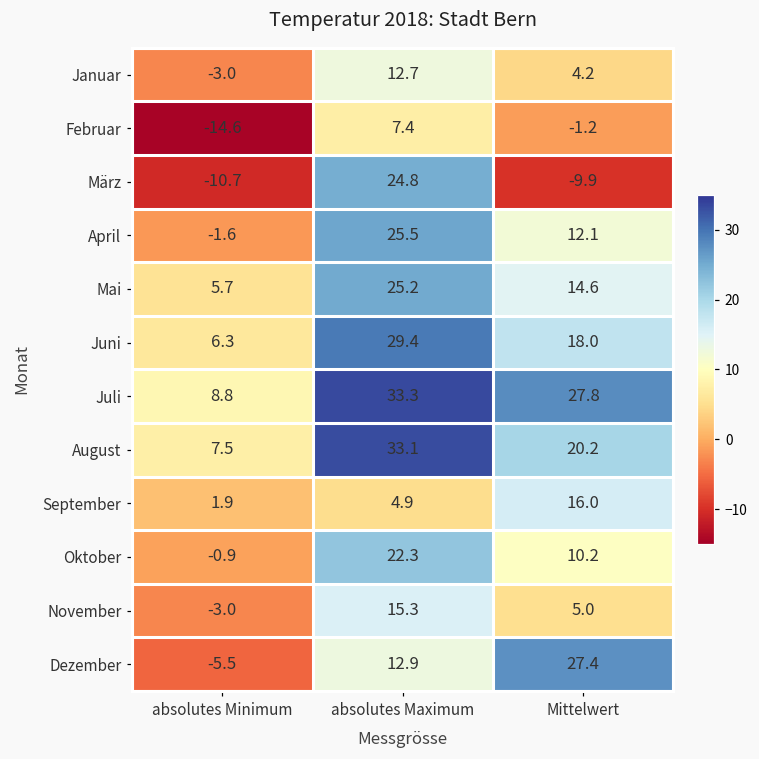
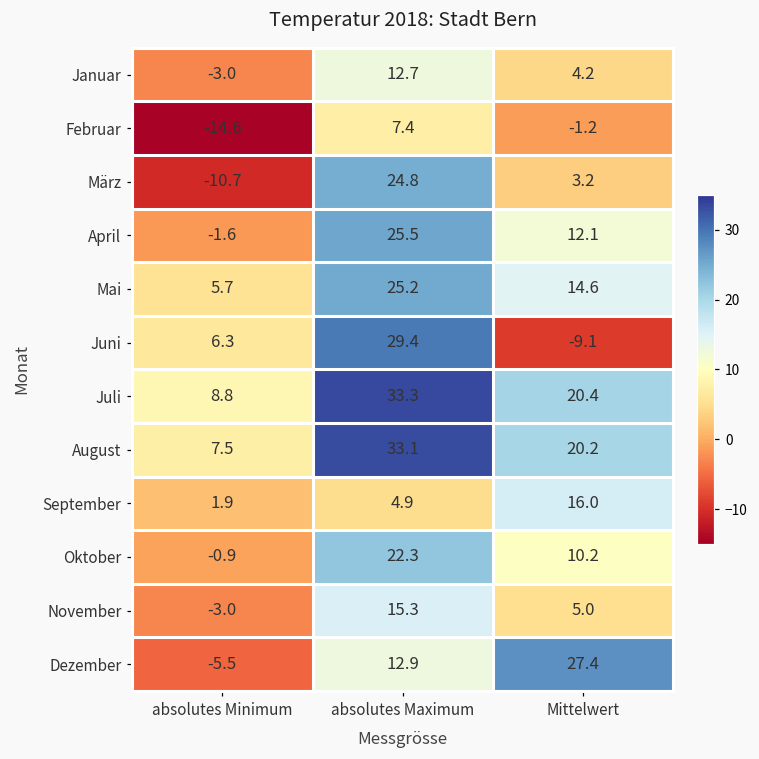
März, Mittelwert: -9.9 -> 3.2
Juni, Mittelwert: 18.0 -> -9.1
Juli, Mittelwert: 27.8 -> 20.4
